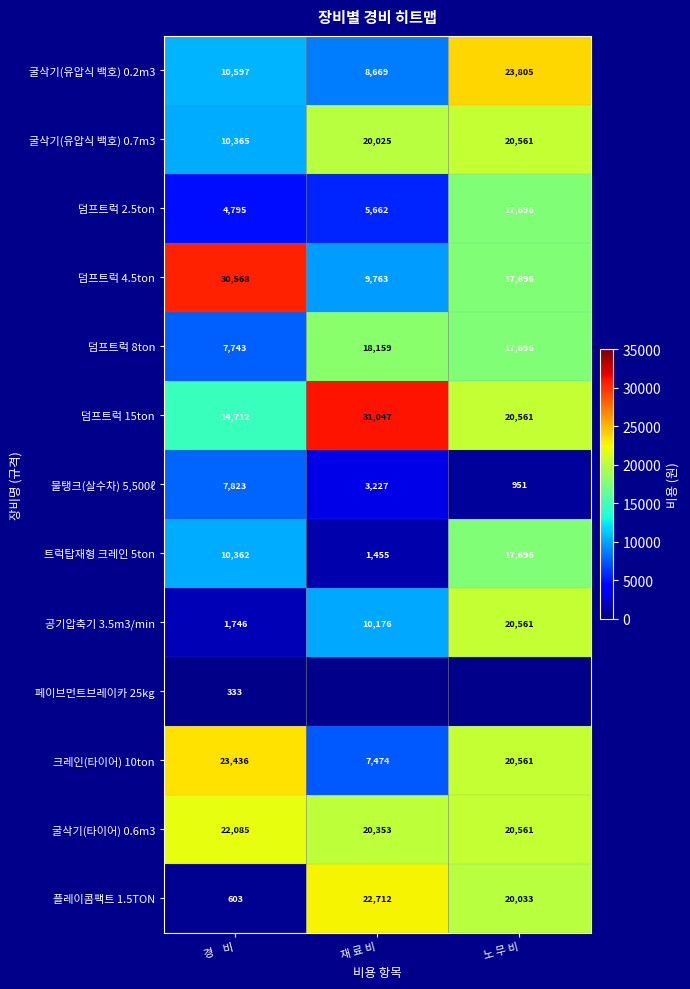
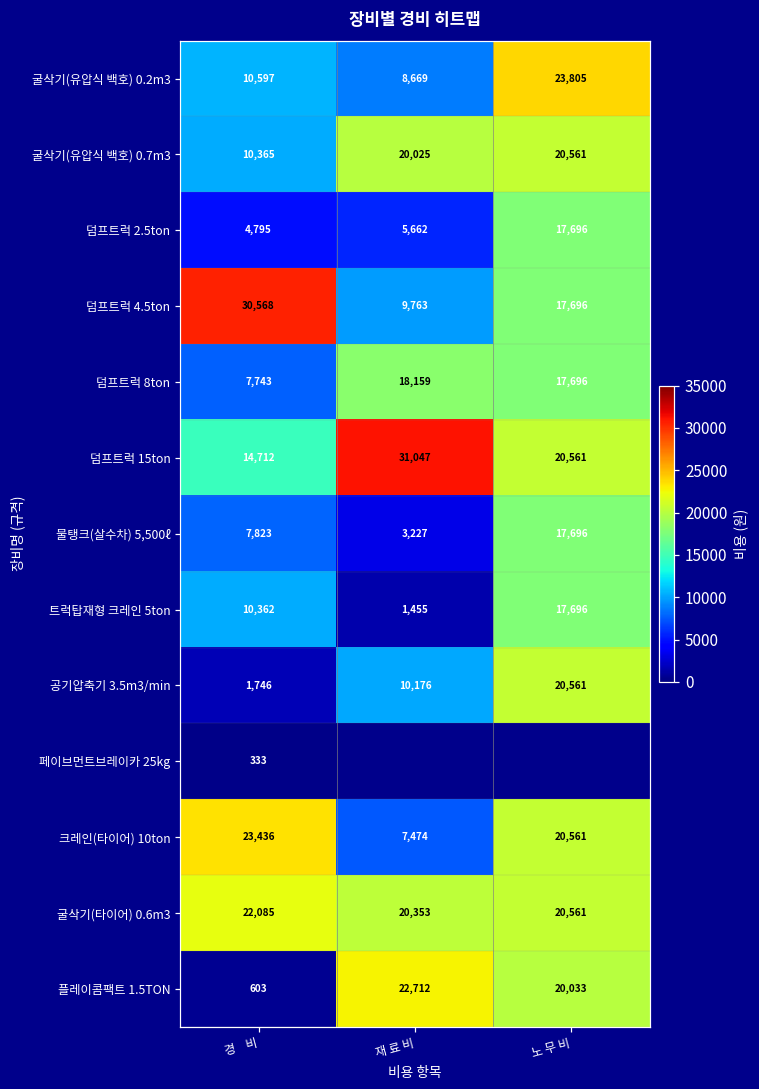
물탱크(살수차) 5,500ℓ, 노 무 비: 951 -> 17,696
